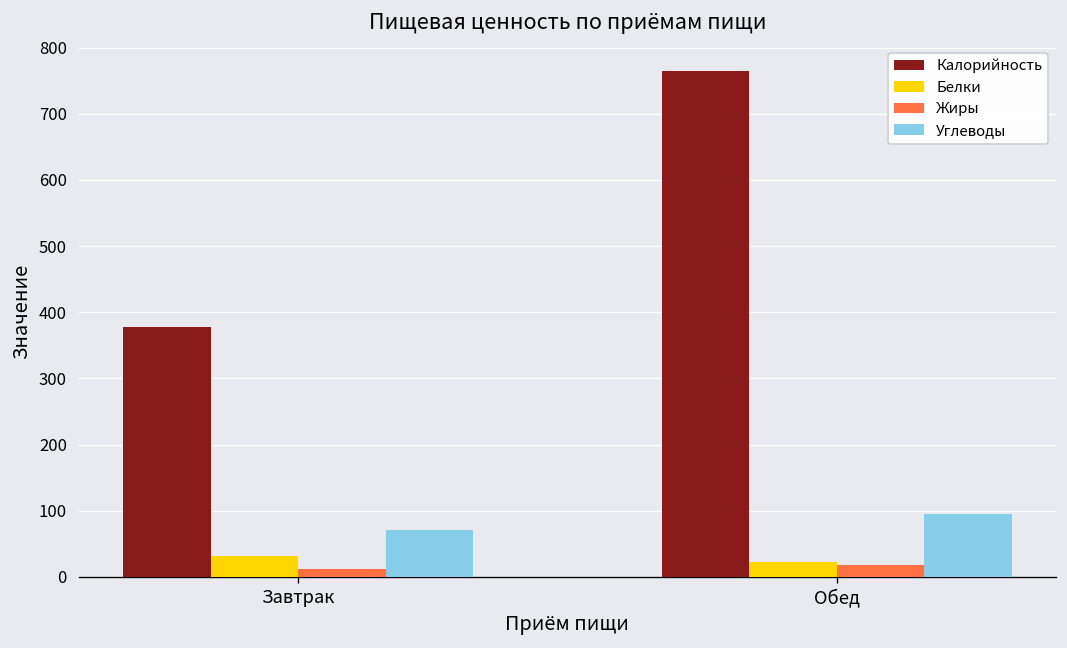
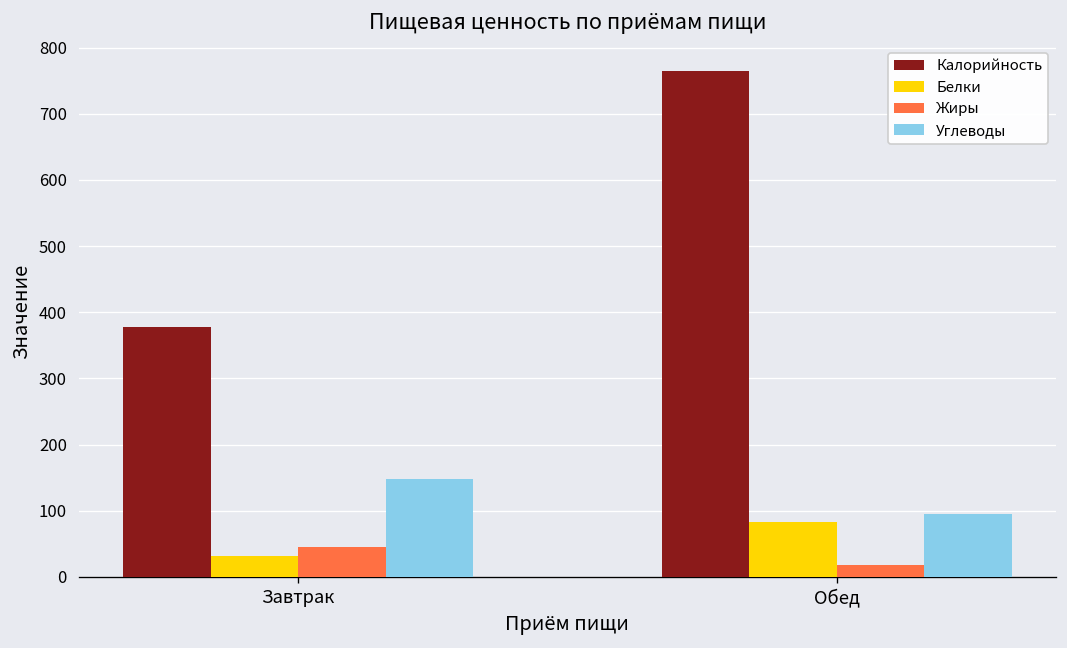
Жиры, Завтрак: 10 -> 50
Углеводы, Завтрак: 70 -> 150
Белки, Обед: 20 -> 80
